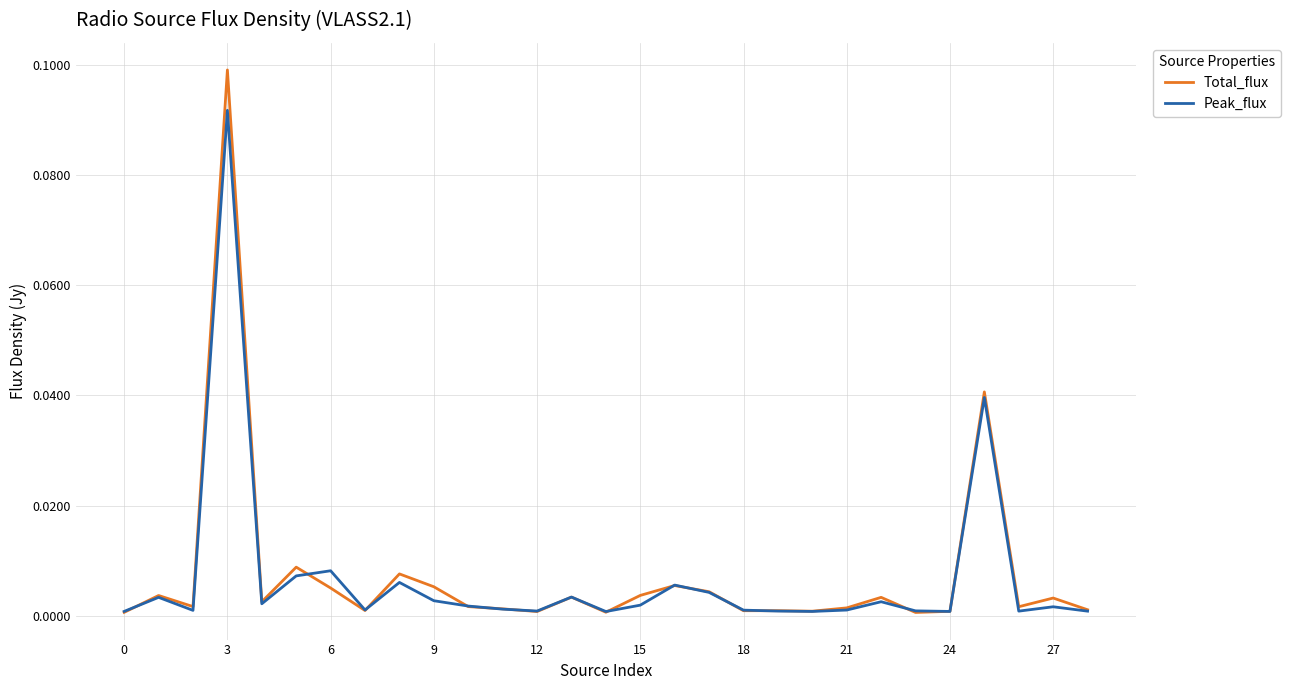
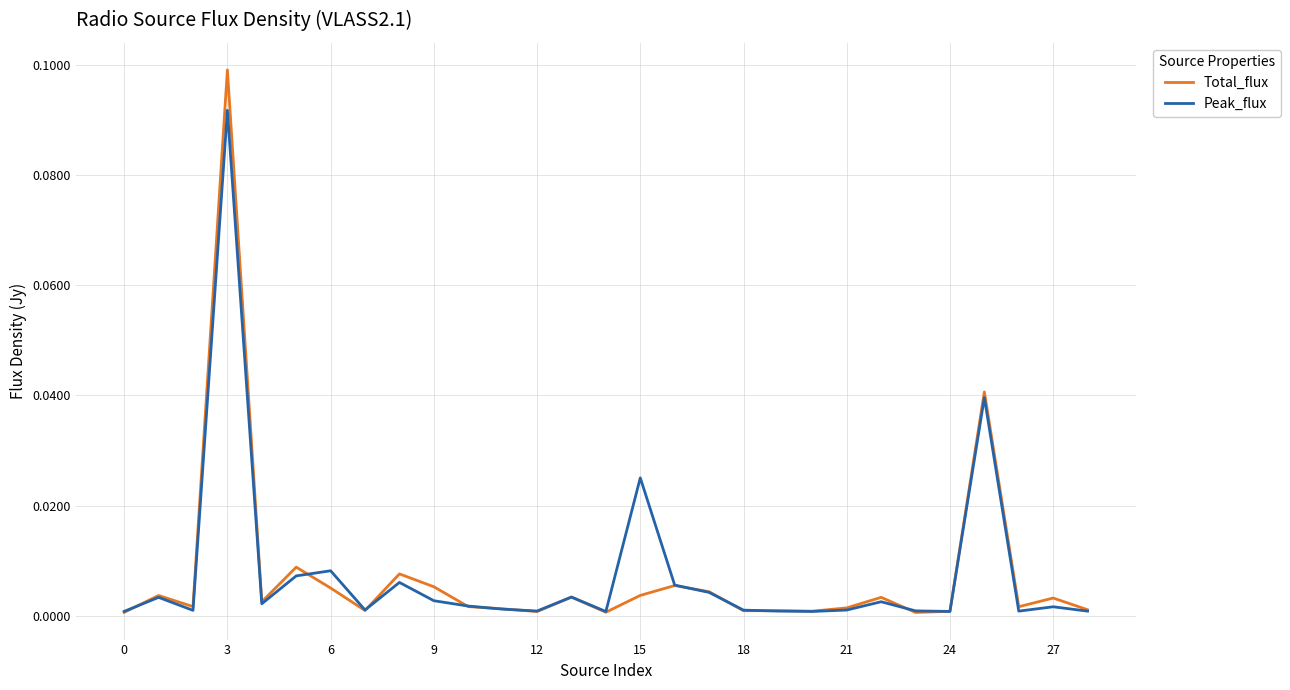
Peak_flux, 15: 0.002 -> 0.025
